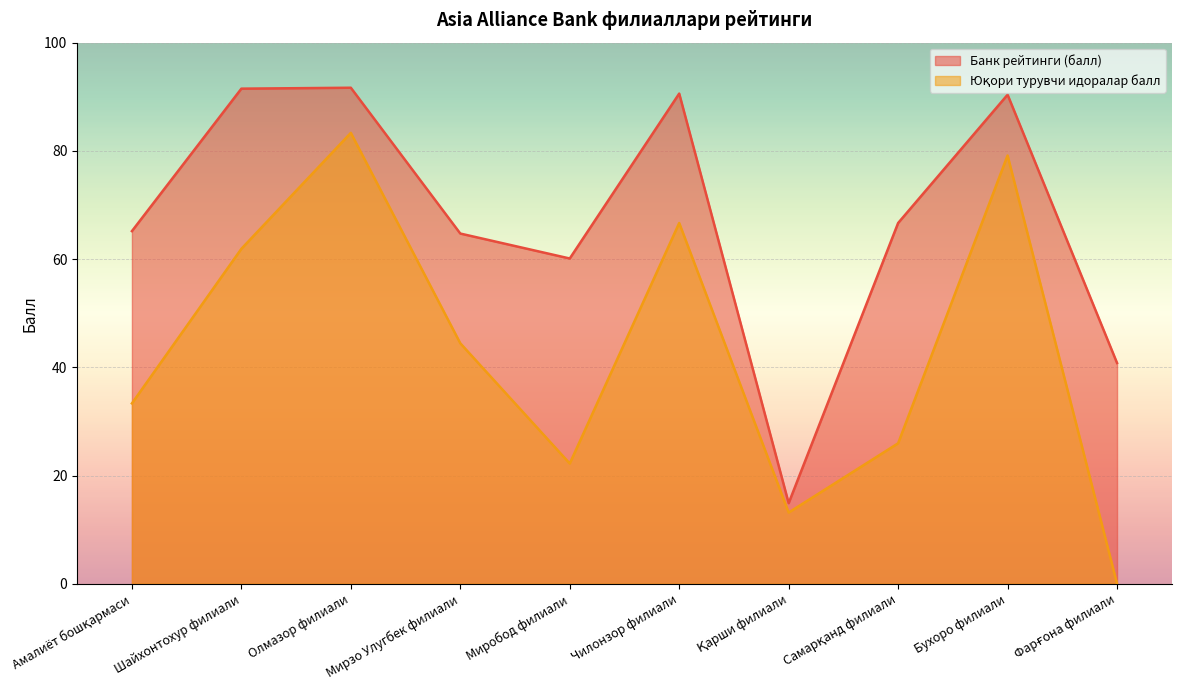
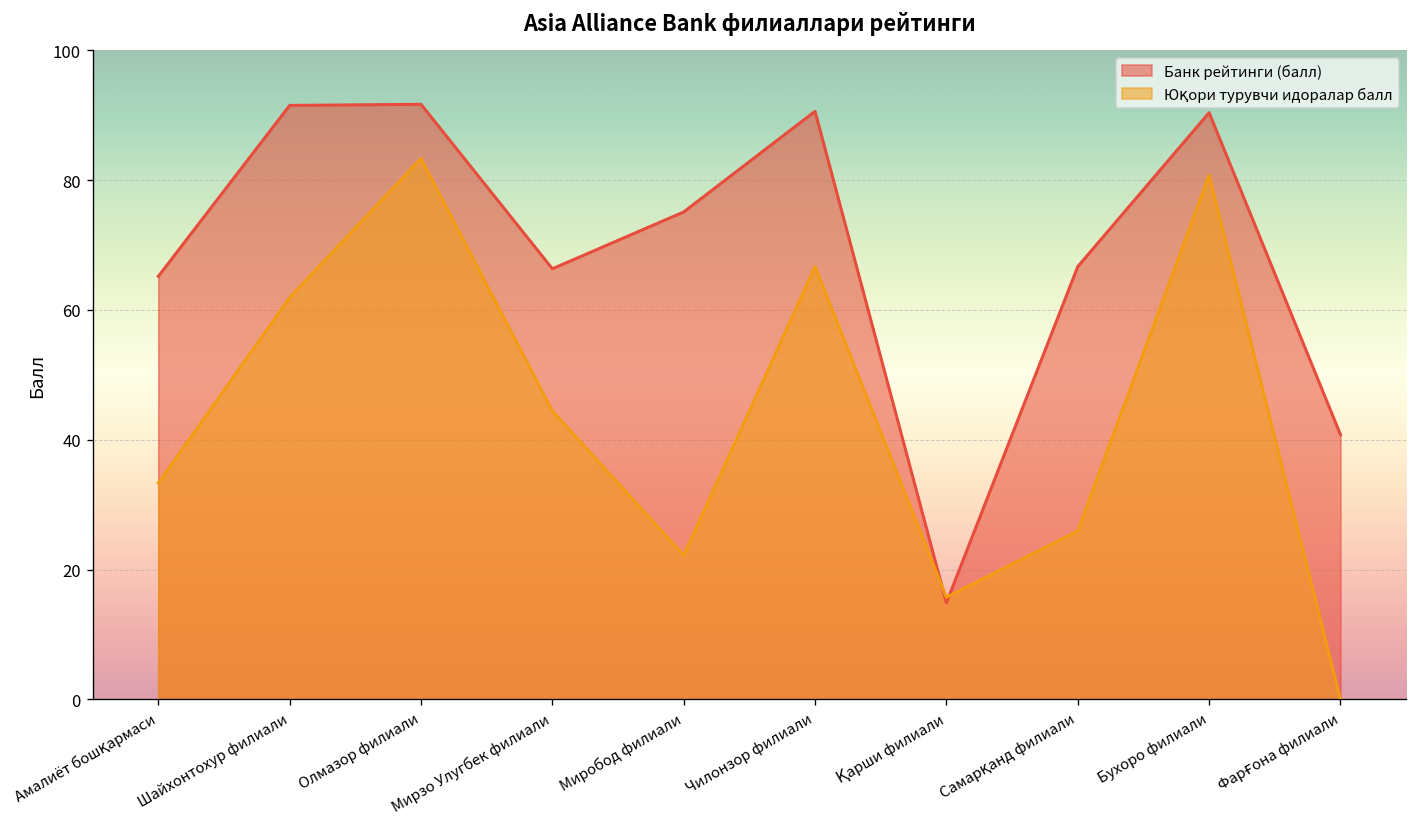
Банк рейтинги (балл), Мирзо Улугбек филиали: 65 -> 66
Банк рейтинги (балл), Миробод филиали: 60 -> 75
Юқори турувчи идоралар балл, Қарши филиали: 13 -> 16
Юқори турувчи идоралар балл, Бухоро филиали: 79 -> 81
